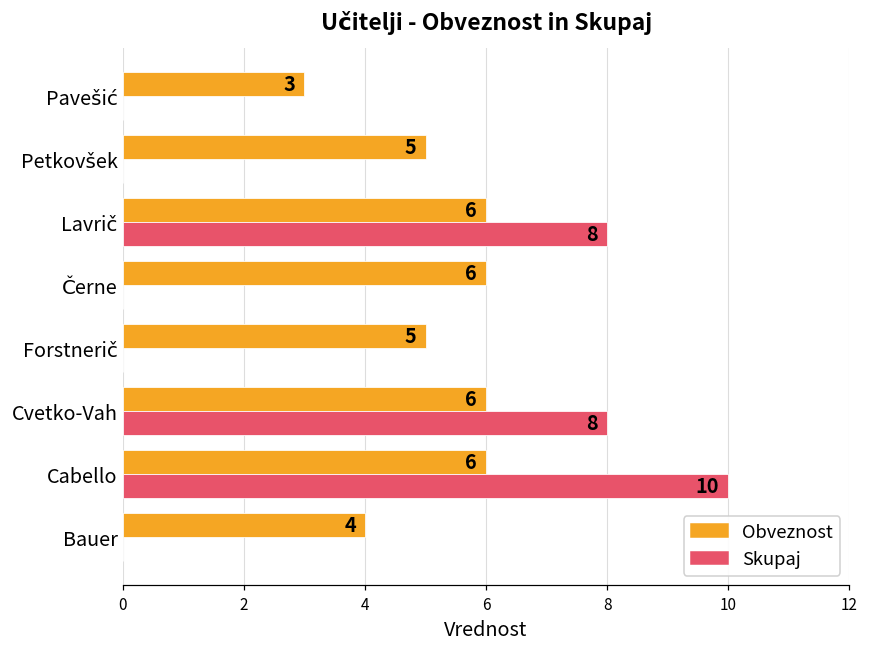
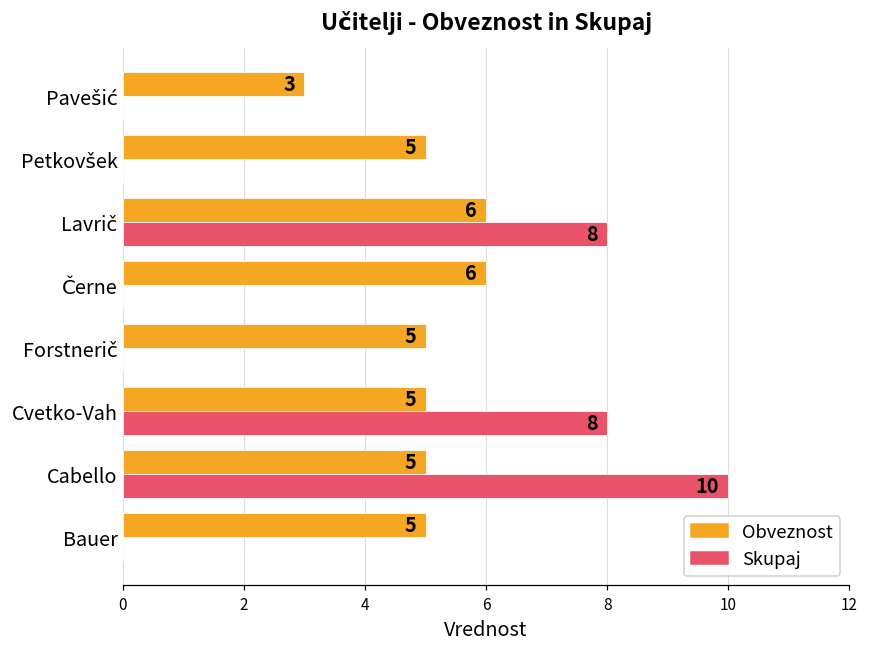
Obveznost, Cvetko-Vah: 6 -> 5
Obveznost, Cabello: 6 -> 5
Obveznost, Bauer: 4 -> 5
